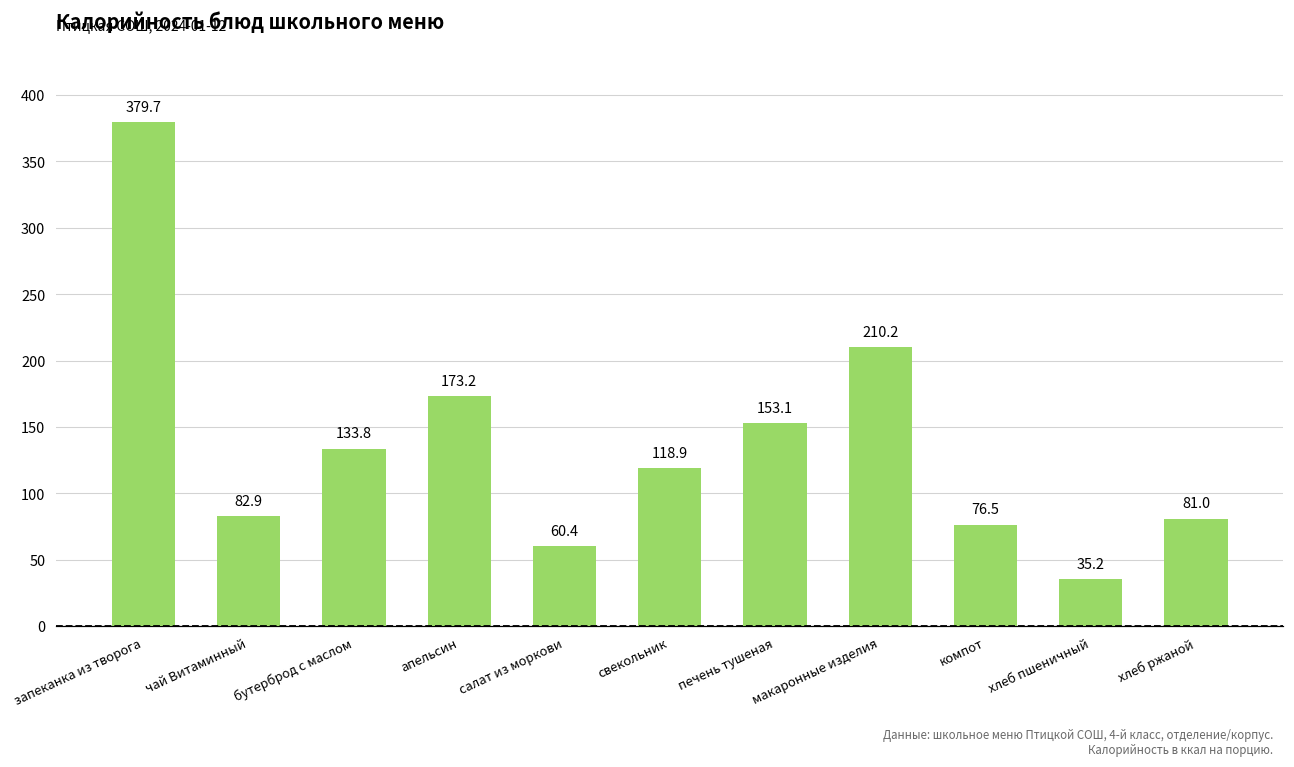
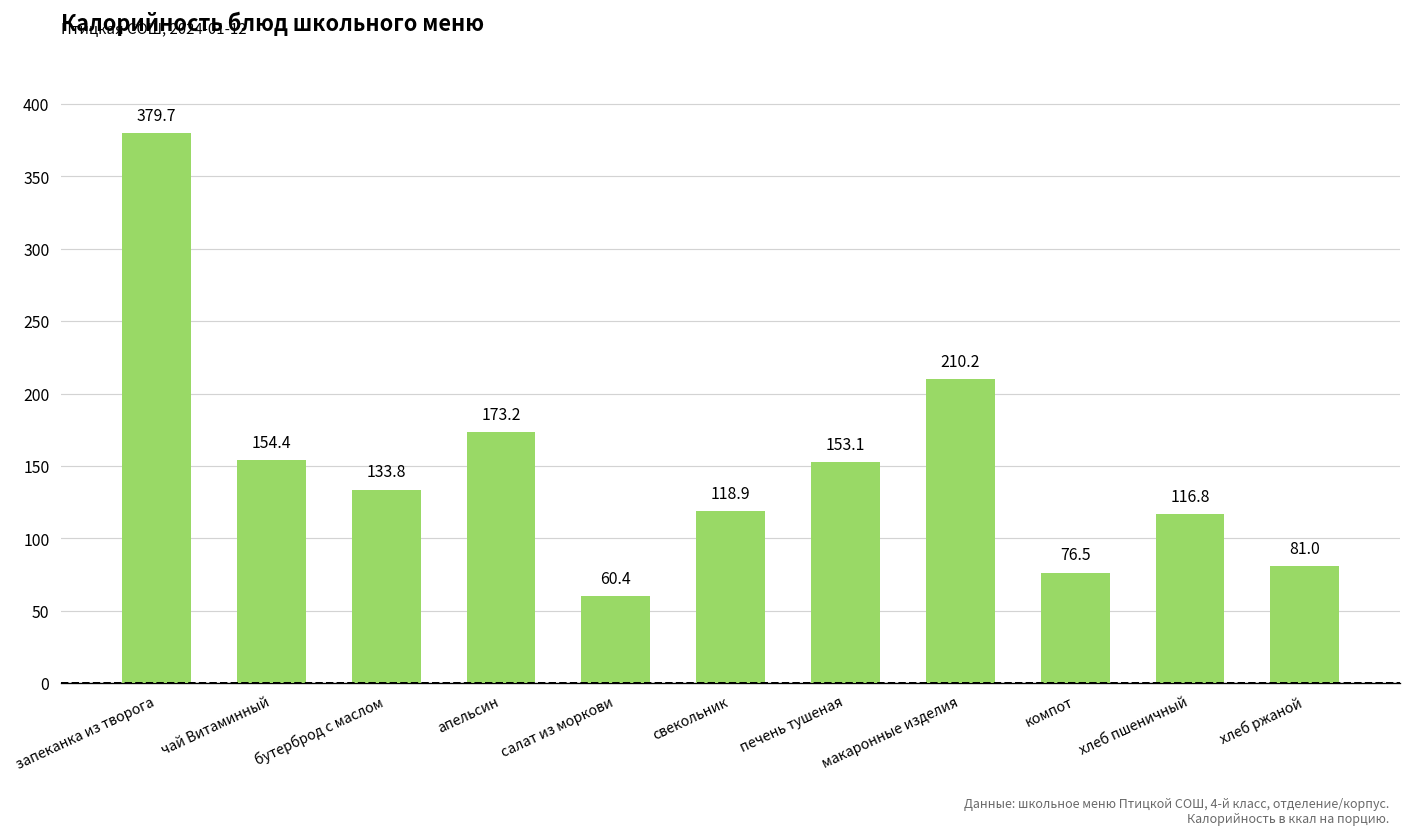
чай Витаминный: 82.9 -> 154.4
хлеб пшеничный: 35.2 -> 116.8
